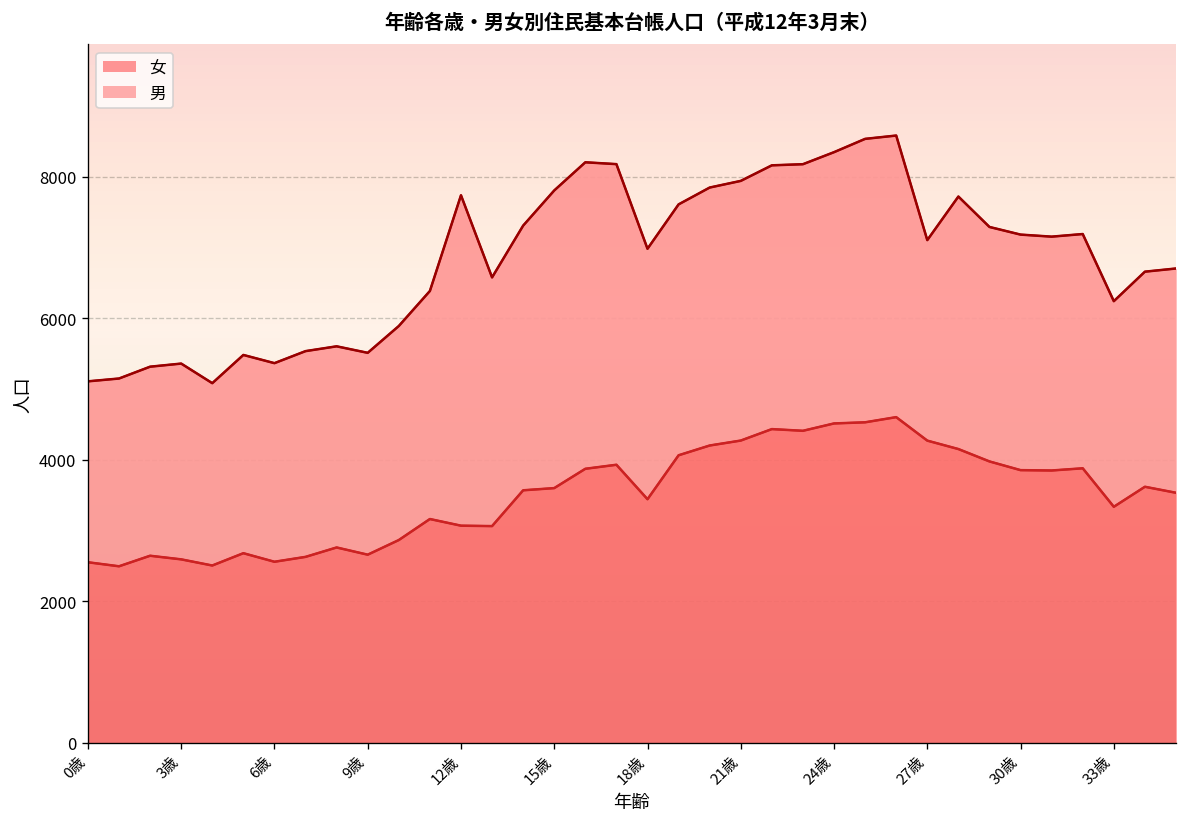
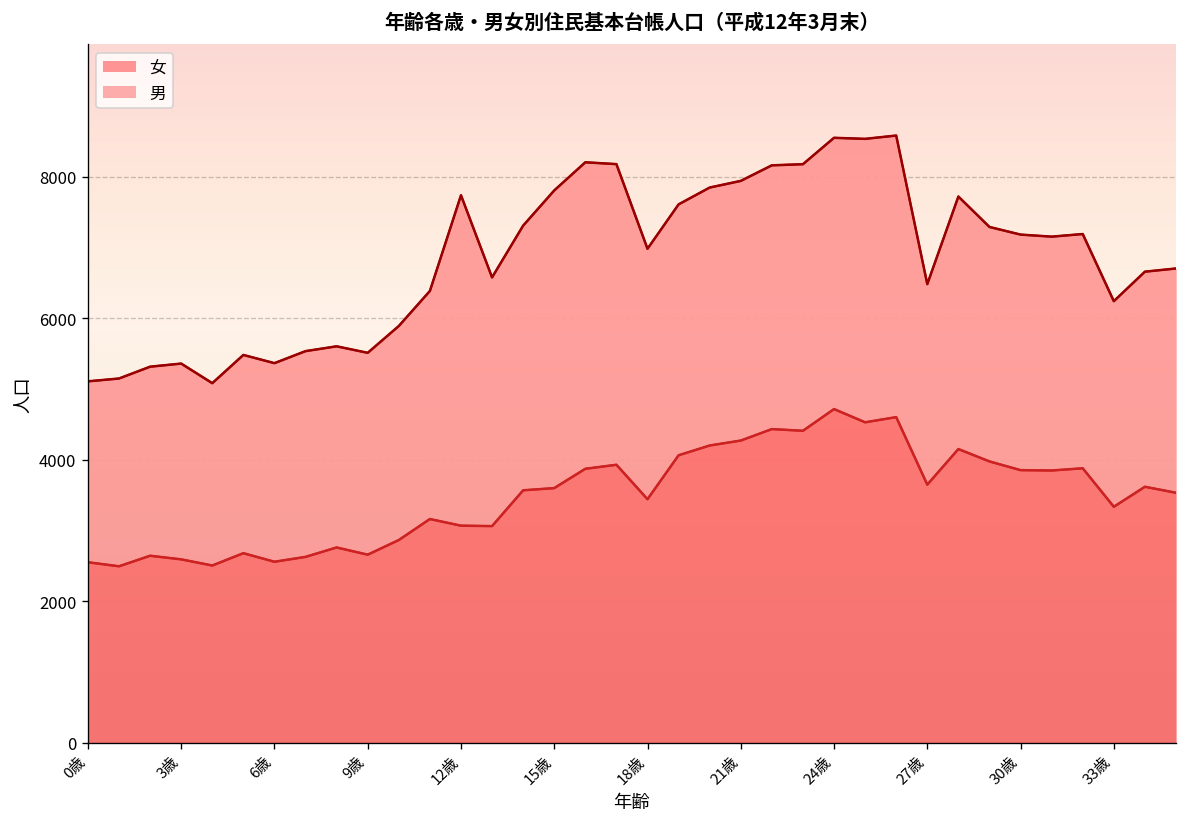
女, 24歳: 4500 -> 4700
女, 27歳: 4300 -> 3600
